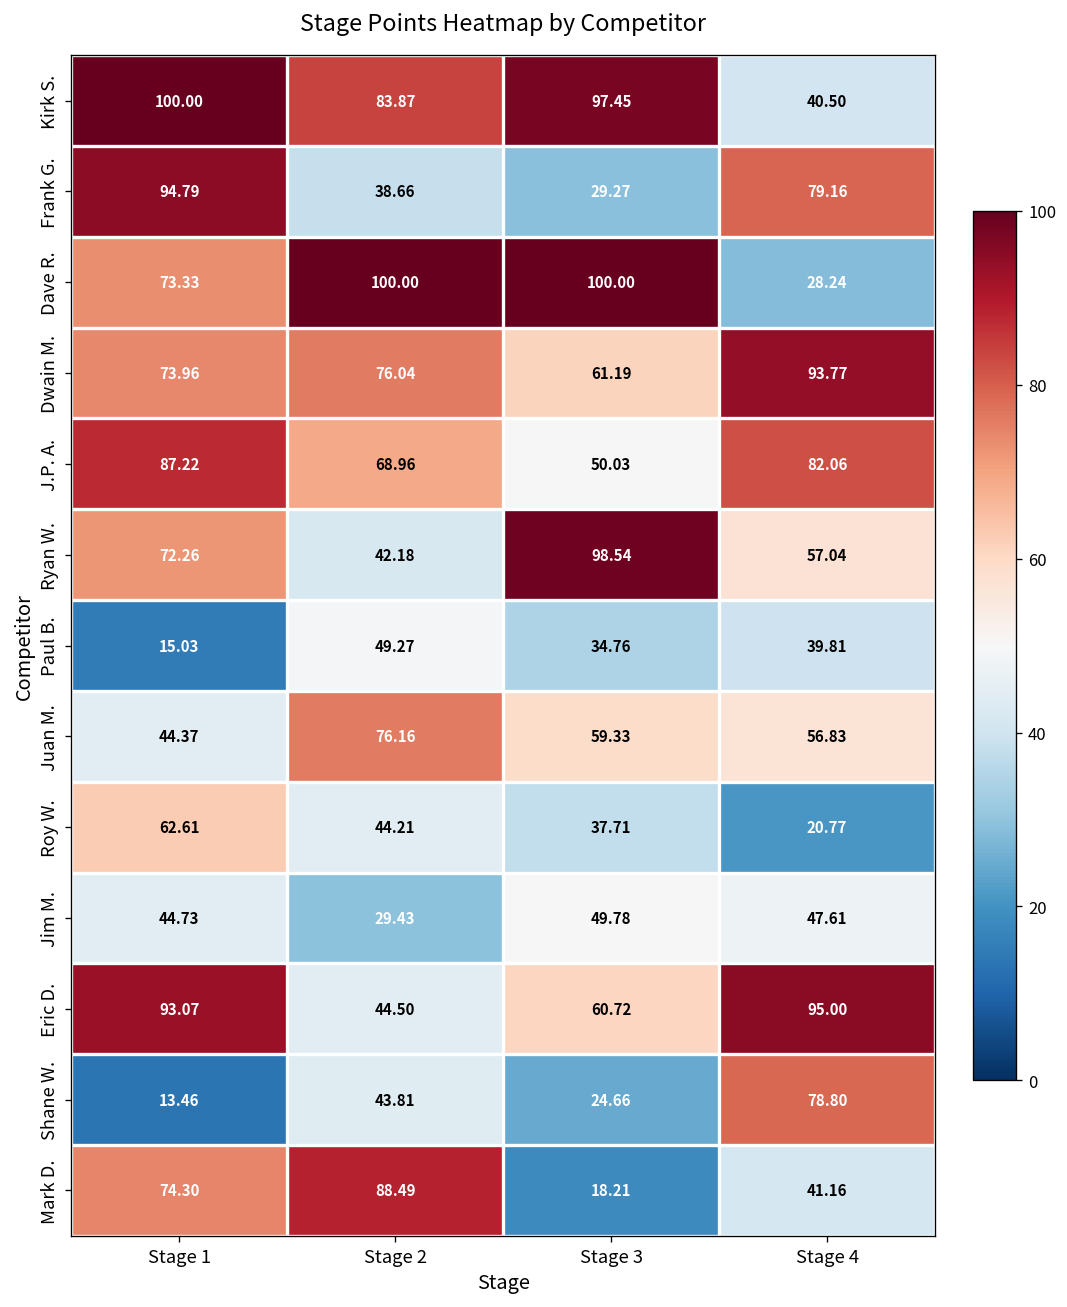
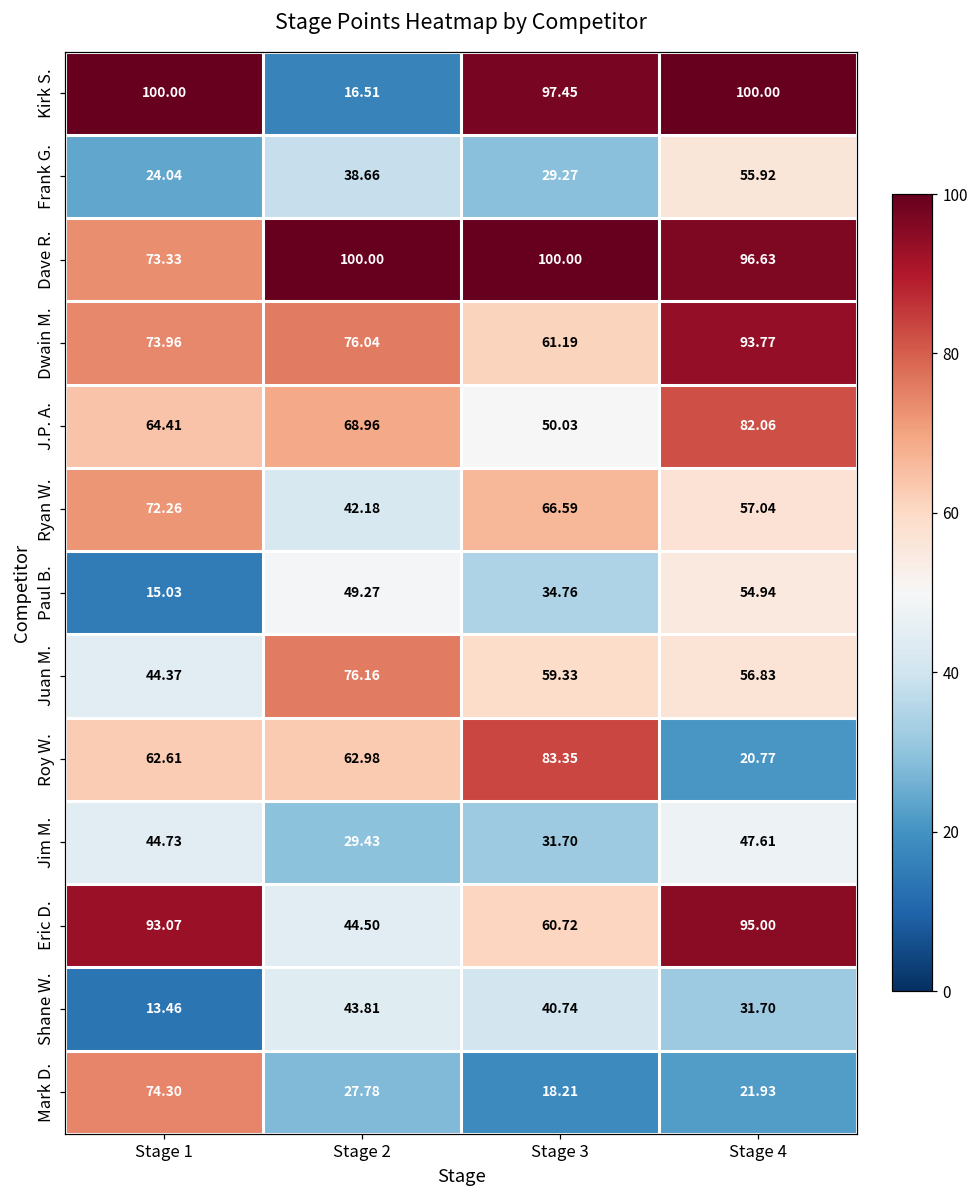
Kirk S., Stage 2: 83.87 -> 16.51
Kirk S., Stage 4: 40.50 -> 100.00
Frank G., Stage 1: 94.79 -> 24.04
Frank G., Stage 4: 79.16 -> 55.92
Dave R., Stage 4: 28.24 -> 96.63
J.P. A., Stage 1: 87.22 -> 64.41
Ryan W., Stage 3: 98.54 -> 66.59
Paul B., Stage 4: 39.81 -> 54.94
Roy W., Stage 2: 44.21 -> 62.98
Roy W., Stage 3: 37.71 -> 83.35
Jim M., Stage 3: 49.78 -> 31.70
Shane W., Stage 3: 24.66 -> 40.74
Shane W., Stage 4: 78.80 -> 31.70
Mark D., Stage 2: 88.49 -> 27.78
Mark D., Stage 4: 41.16 -> 21.93
